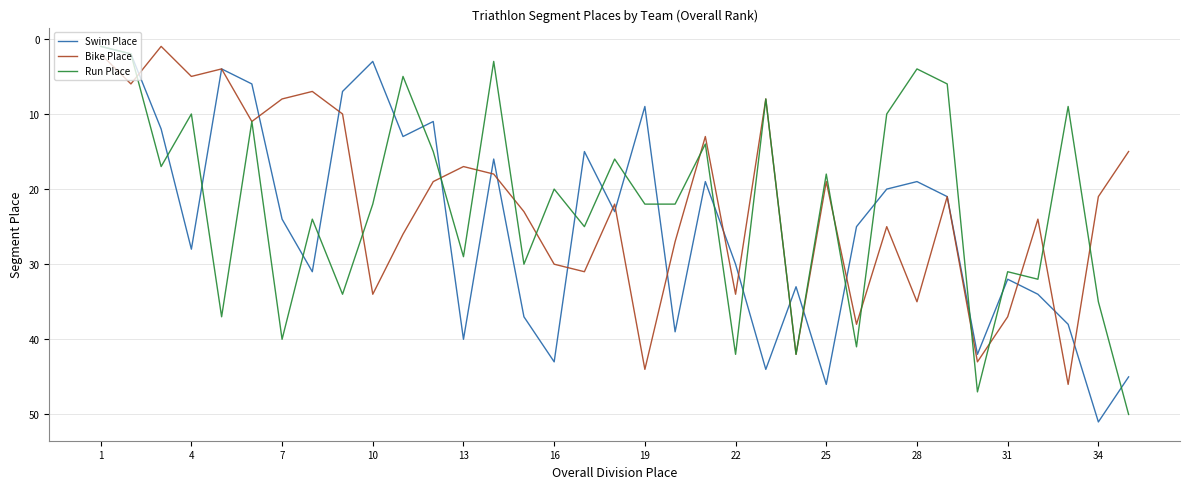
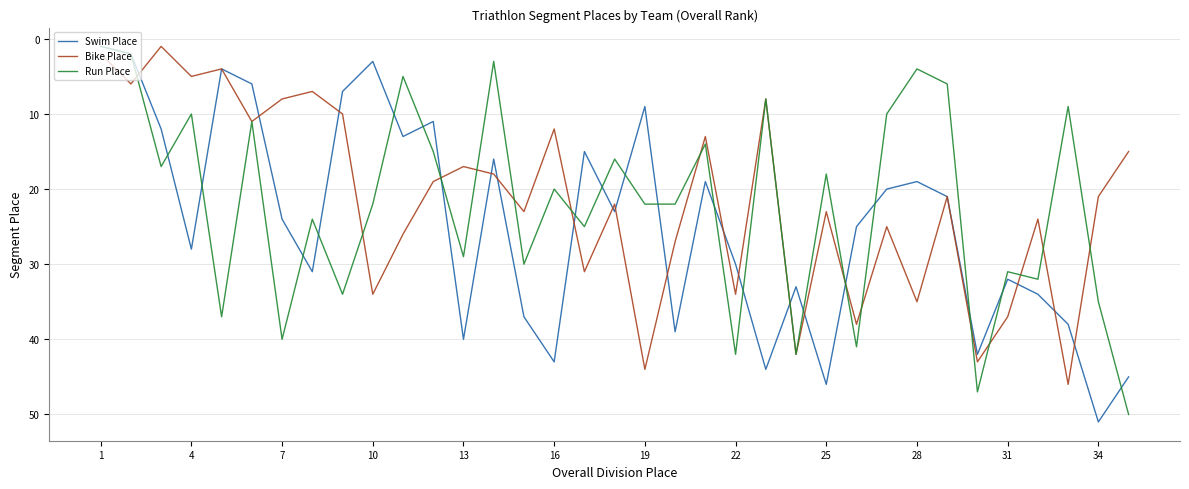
Bike Place, 16: 30 -> 12
Bike Place, 25: 19 -> 23
